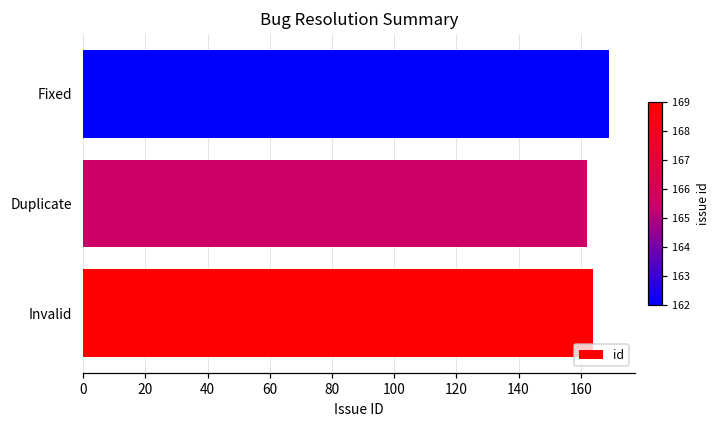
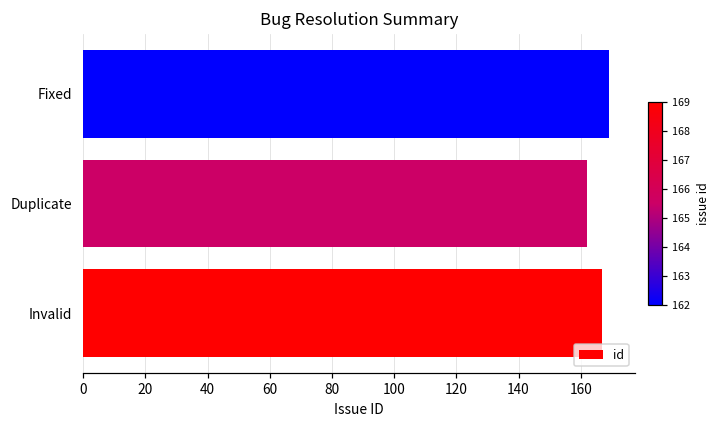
Invalid: 164 -> 167
